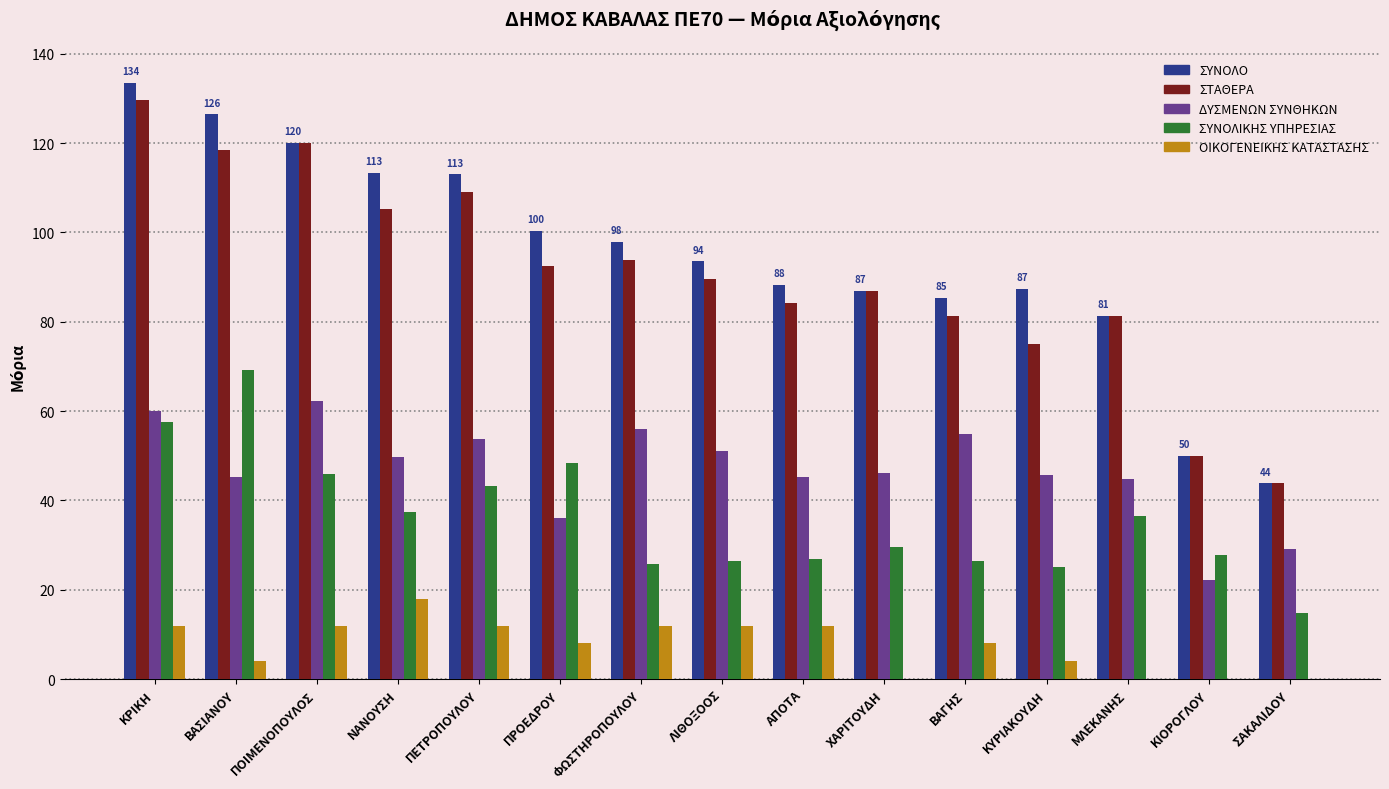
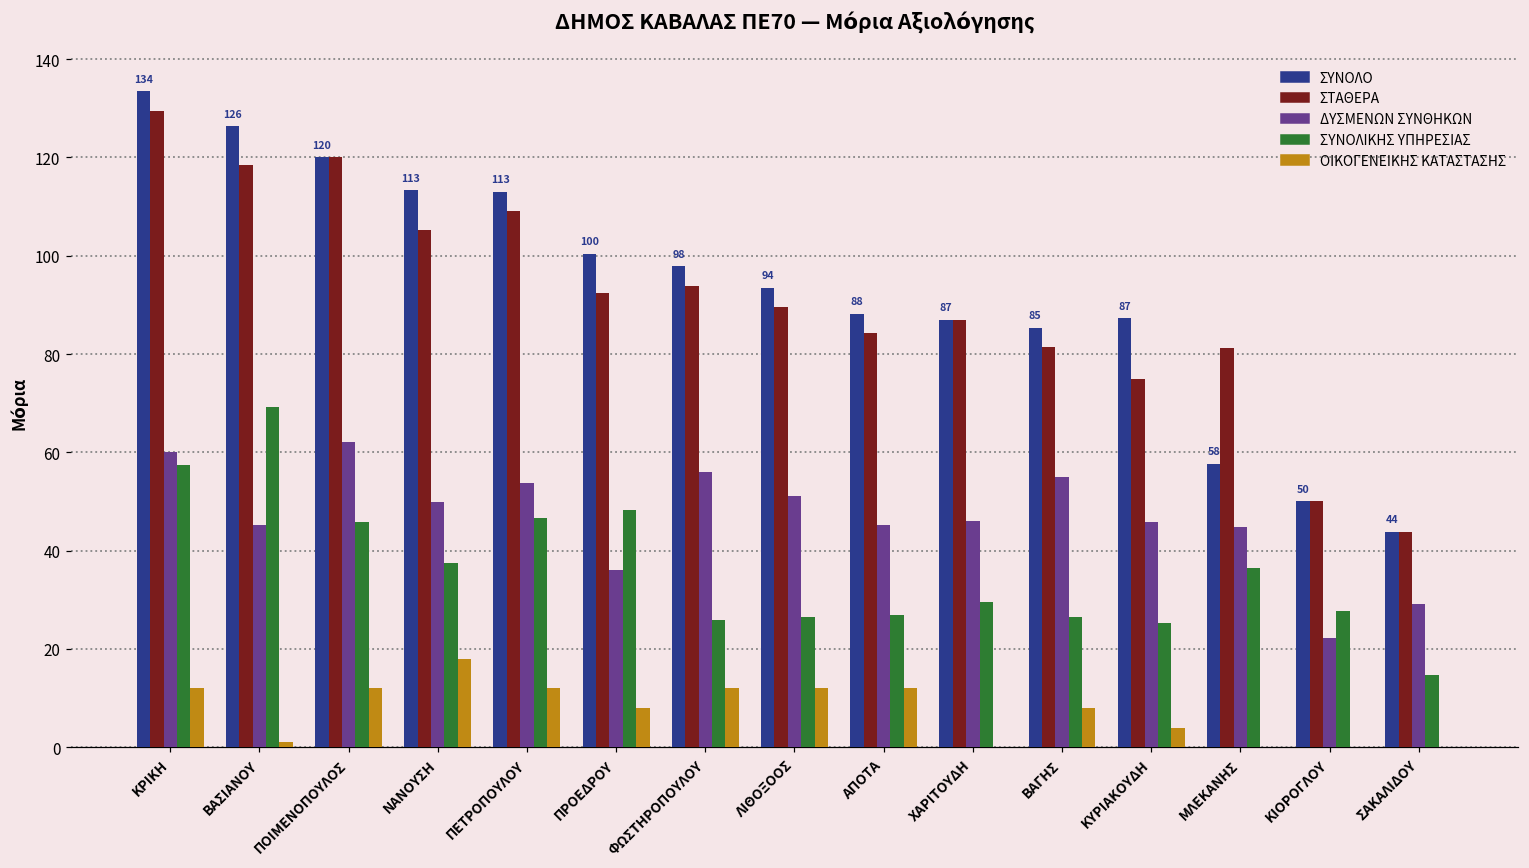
ΟΙΚΟΓΕΝΕΙΚΗΣ ΚΑΤΑΣΤΑΣΗΣ, ΒΑΣΙΑΝΟΥ: 4 -> 1
ΣΥΝΟΛΙΚΗΣ ΥΠΗΡΕΣΙΑΣ, ΠΕΤΡΟΠΟΥΛΟΥ: 43 -> 47
ΣΥΝΟΛΟ, ΜΛΕΚΑΝΗΣ: 81 -> 58
